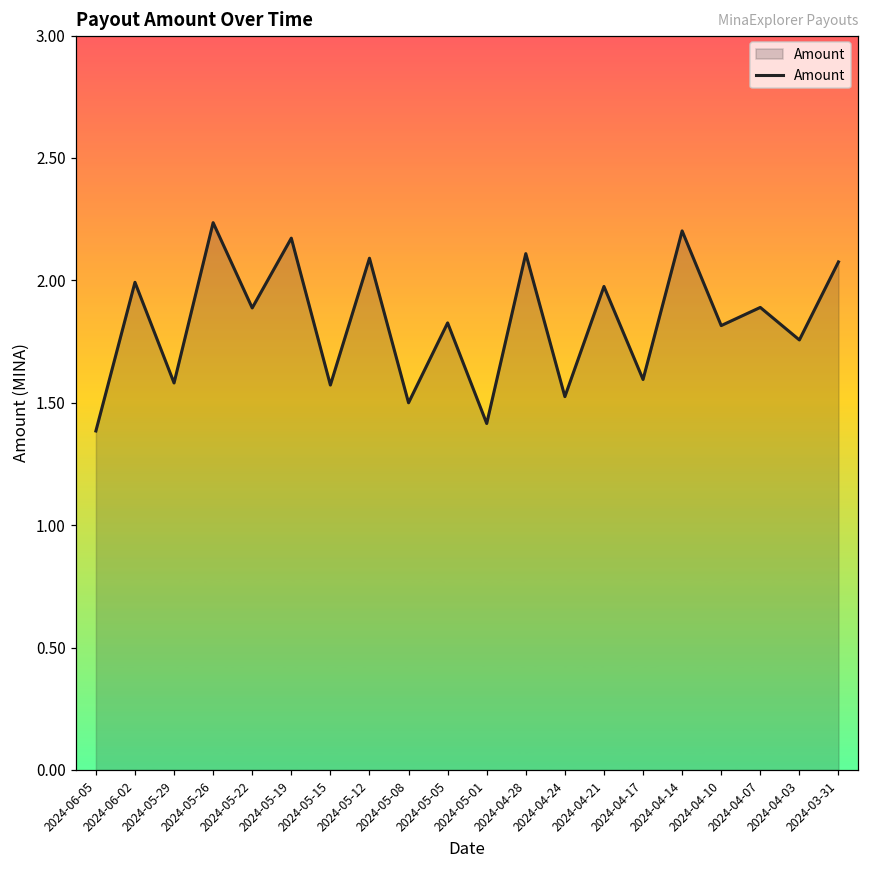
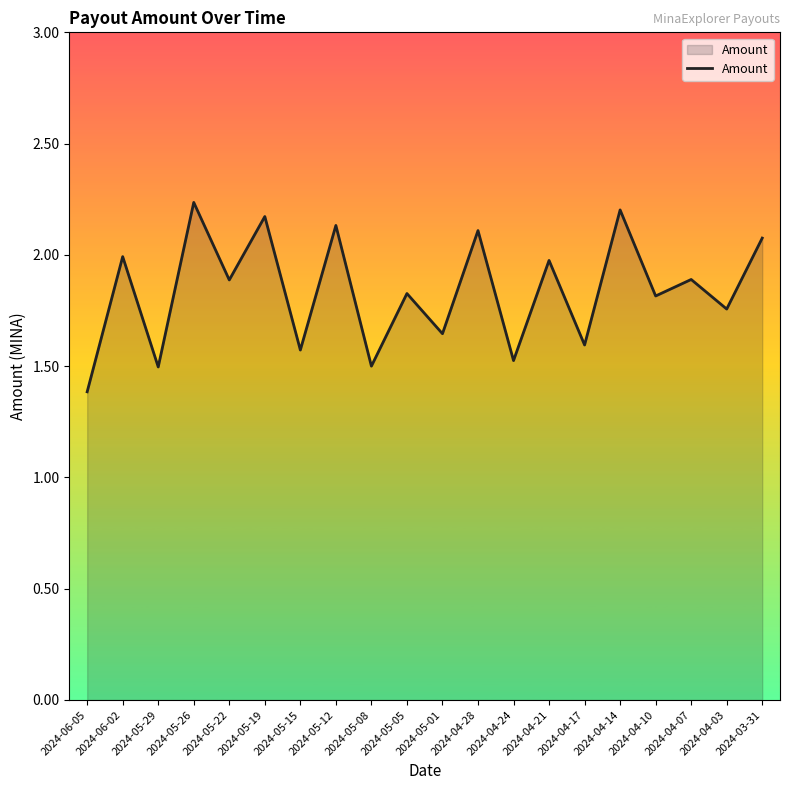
2024-05-29: 1.58 -> 1.50
2024-05-12: 2.09 -> 2.13
2024-05-01: 1.42 -> 1.65
